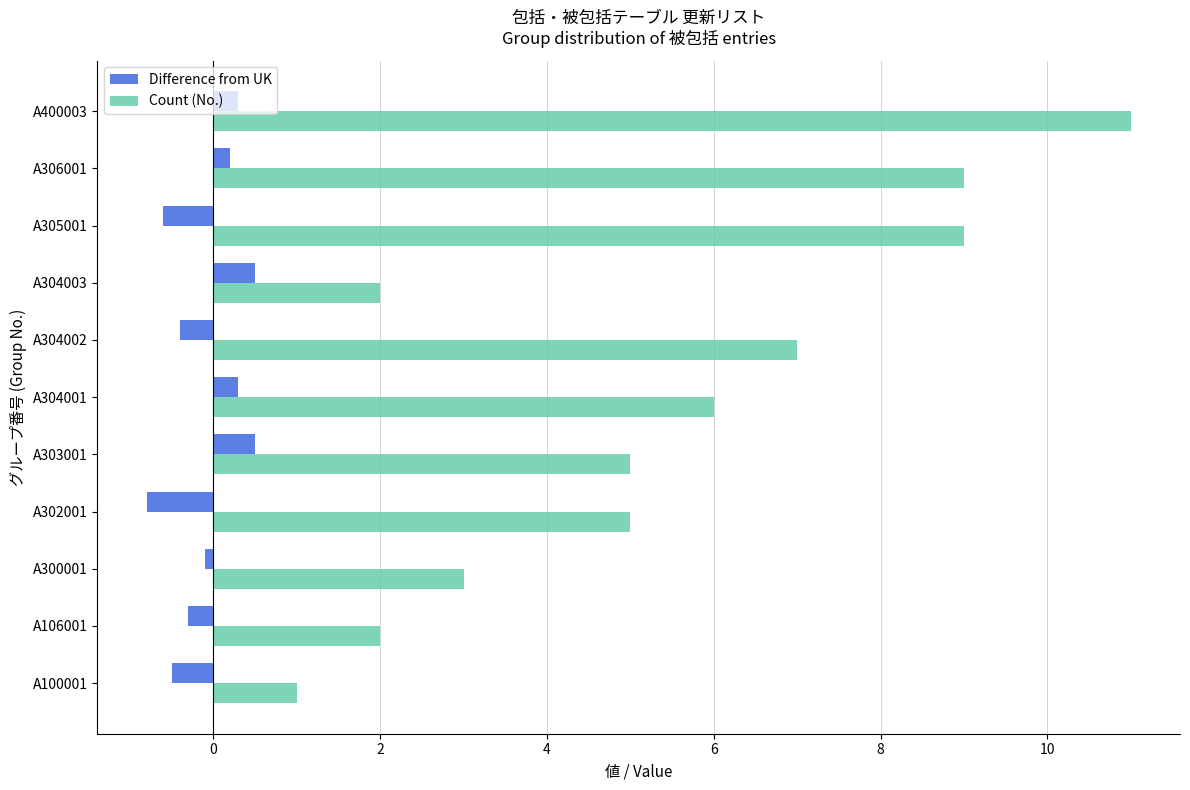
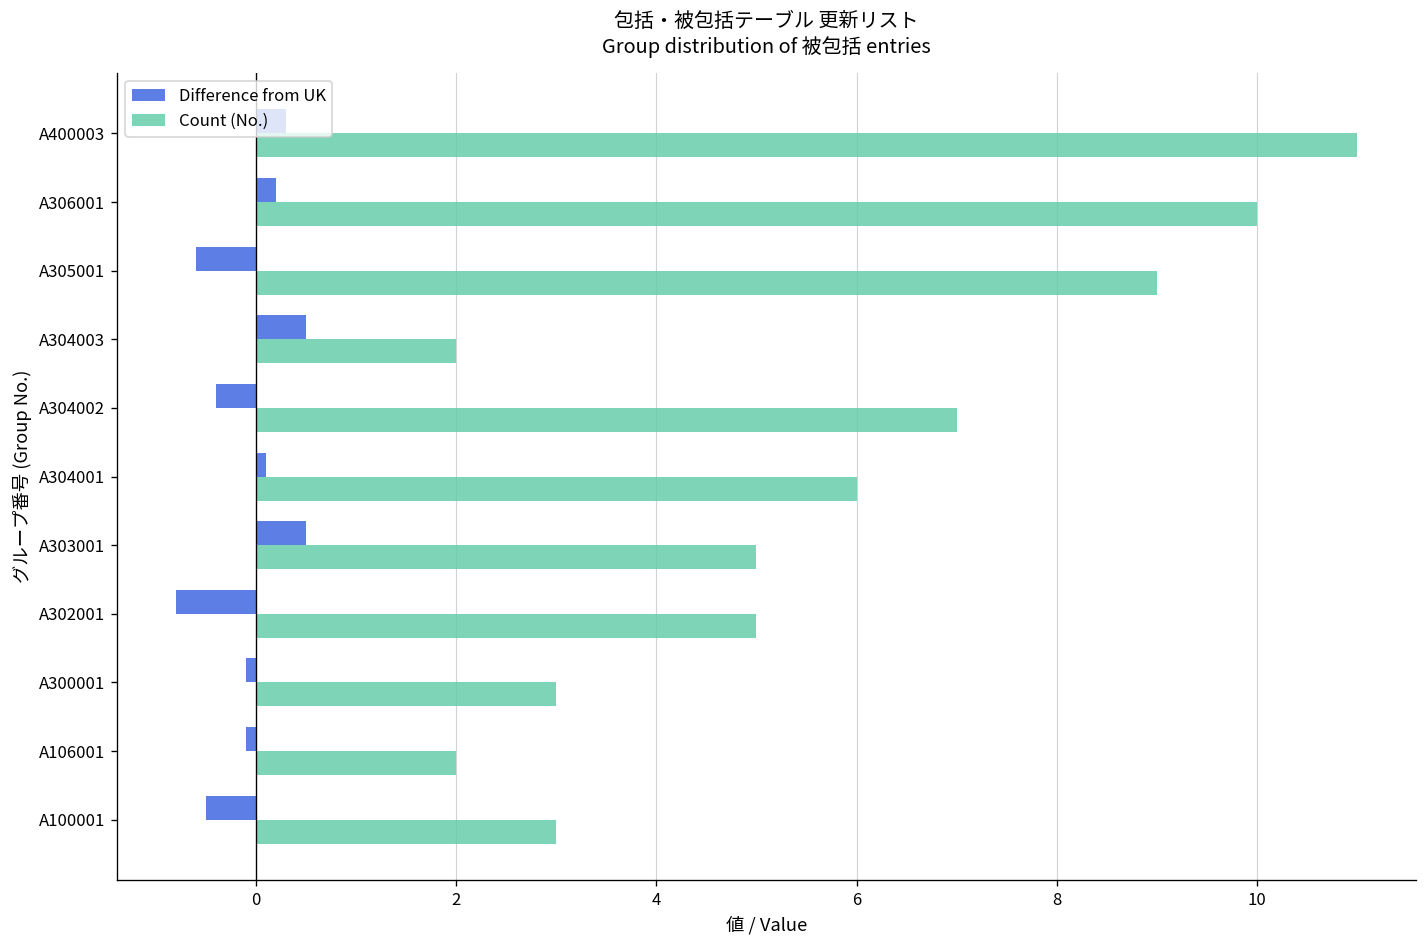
Count (No.), A306001: 9 -> 10
Difference from UK, A304001: 0.3 -> 0.1
Difference from UK, A106001: -0.3 -> -0.1
Count (No.), A100001: 1 -> 3
